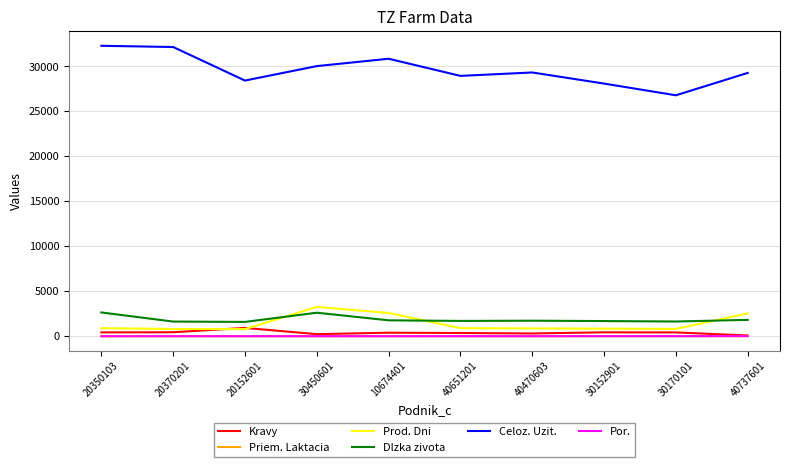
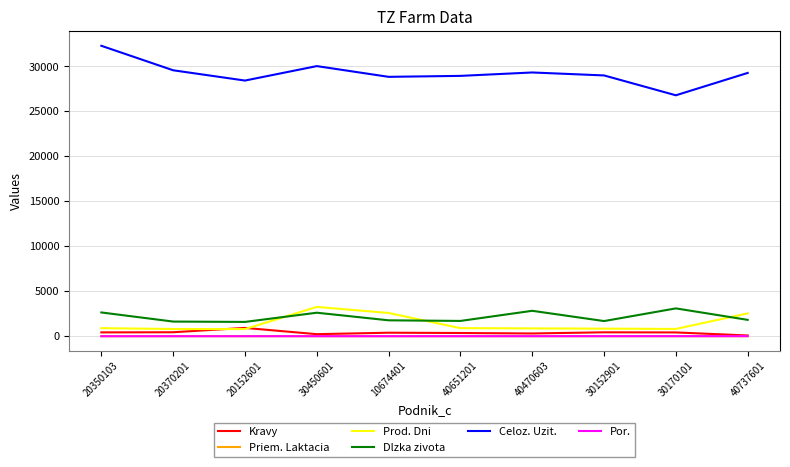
Celoz. Uzit., 20370201: 32000 -> 30000
Celoz. Uzit., 10674401: 31000 -> 29000
Dlzka zivota, 40470603: 2000 -> 3000
Celoz. Uzit., 30152901: 28000 -> 29000
Dlzka zivota, 30170101: 2000 -> 3000
